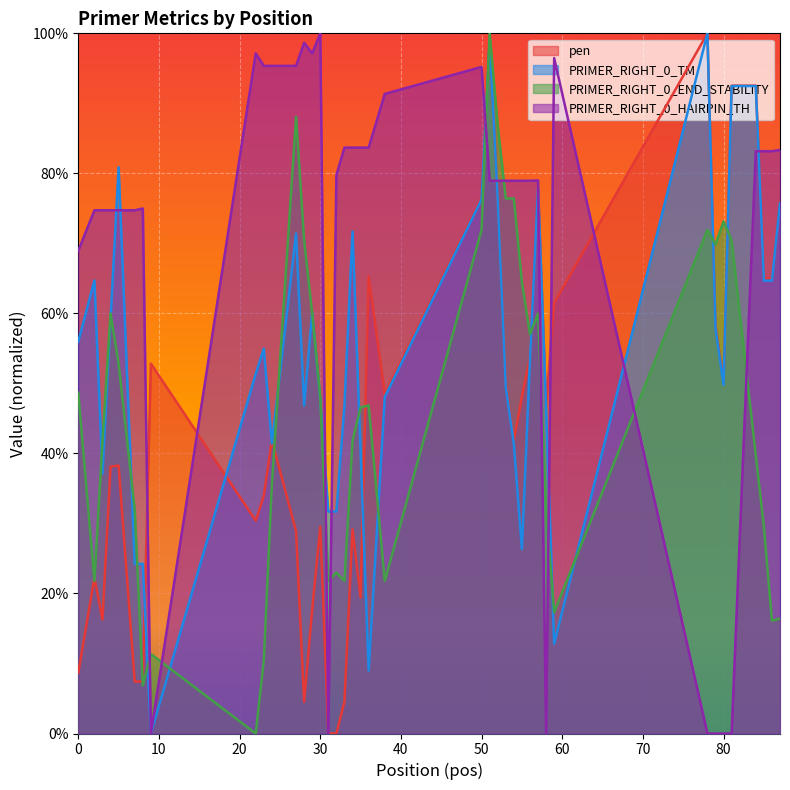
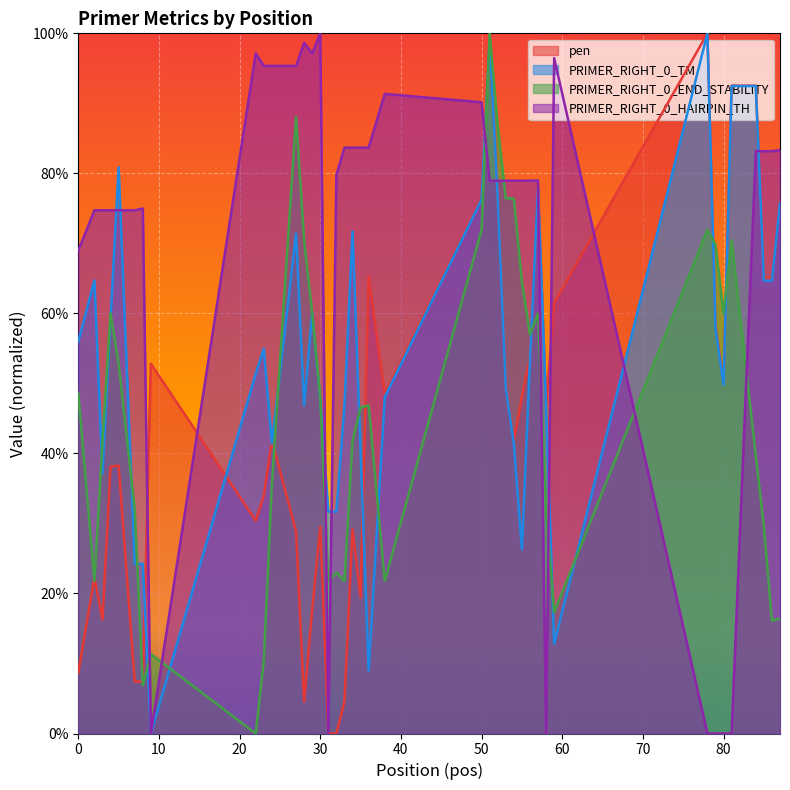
PRIMER_RIGHT_0_HAIRPIN_TH, 50: 95% -> 90%
PRIMER_RIGHT_0_END_STABILITY, 80: 73% -> 60%
